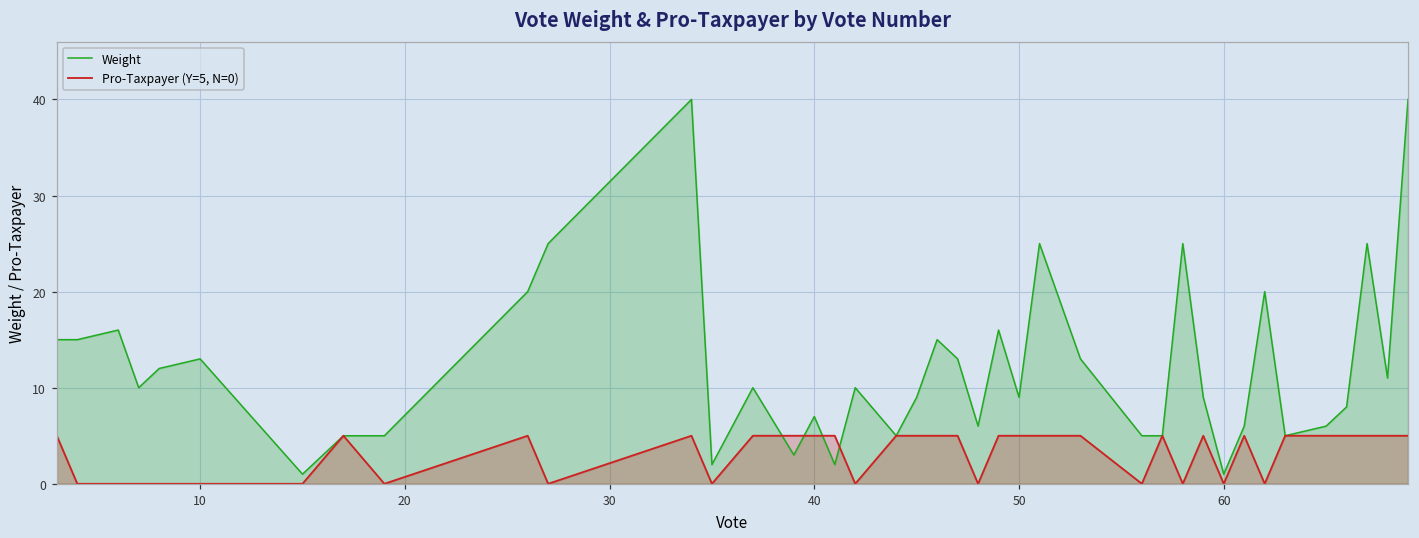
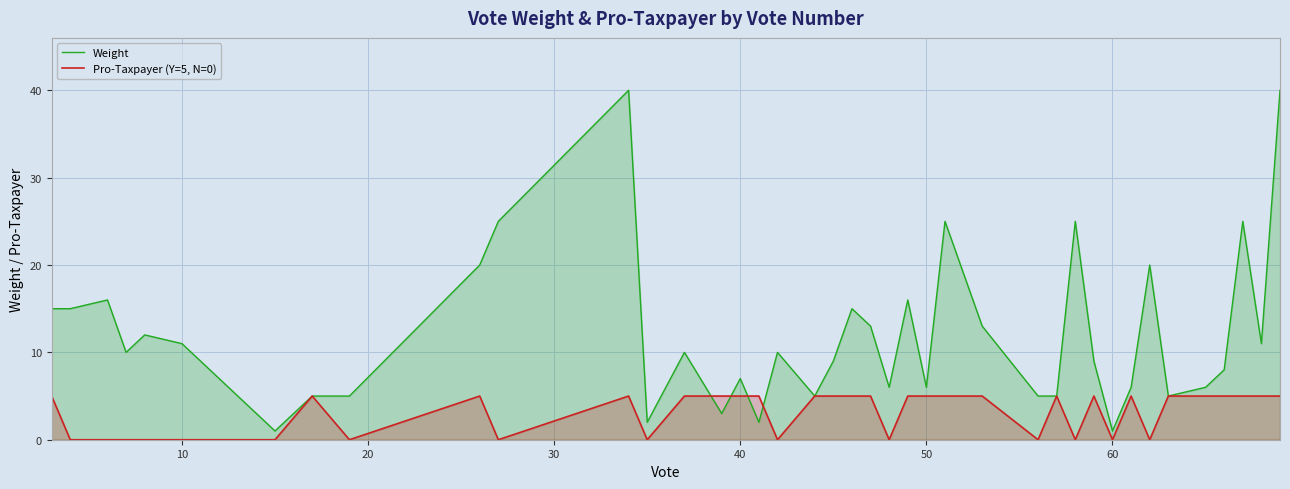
Weight, 10: 13 -> 11
Weight, 50: 9 -> 6
